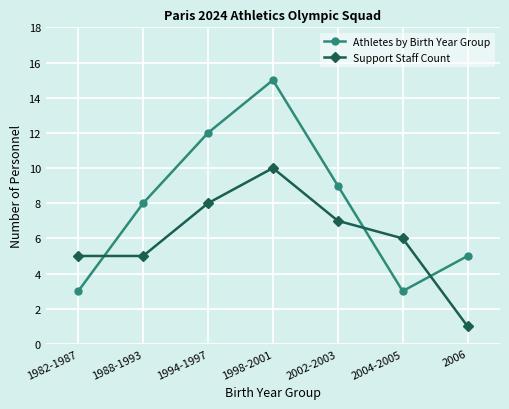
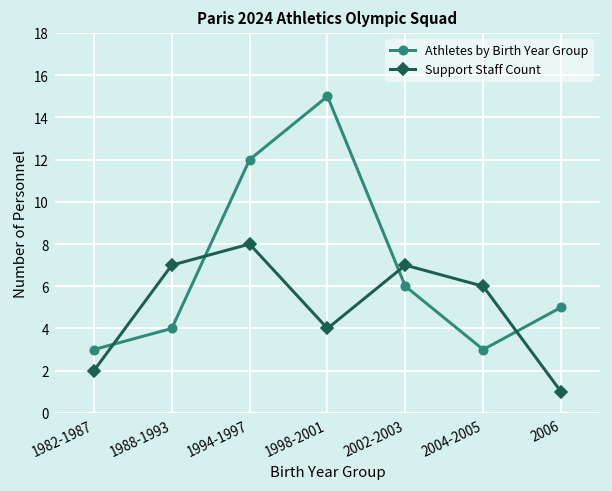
Support Staff Count, 1982-1987: 5 -> 2
Athletes by Birth Year Group, 1988-1993: 8 -> 4
Support Staff Count, 1988-1993: 5 -> 7
Support Staff Count, 1998-2001: 10 -> 4
Athletes by Birth Year Group, 2002-2003: 9 -> 6
